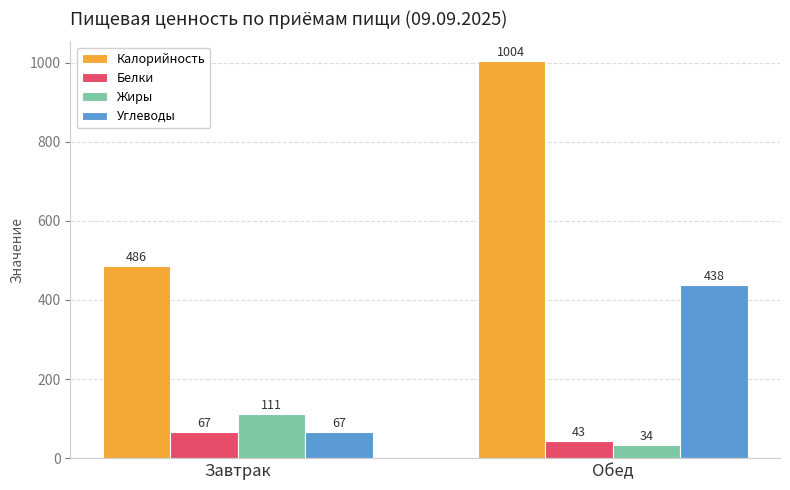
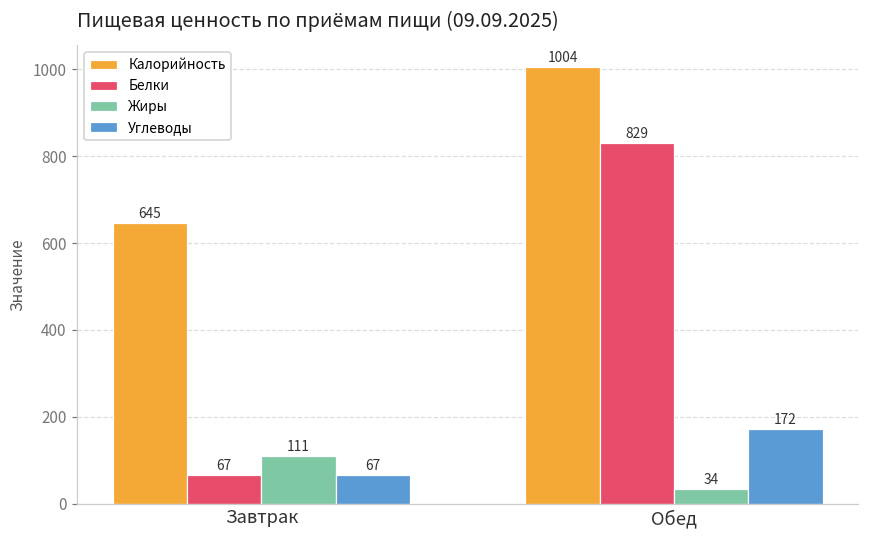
Калорийность, Завтрак: 486 -> 645
Белки, Обед: 43 -> 829
Углеводы, Обед: 438 -> 172
